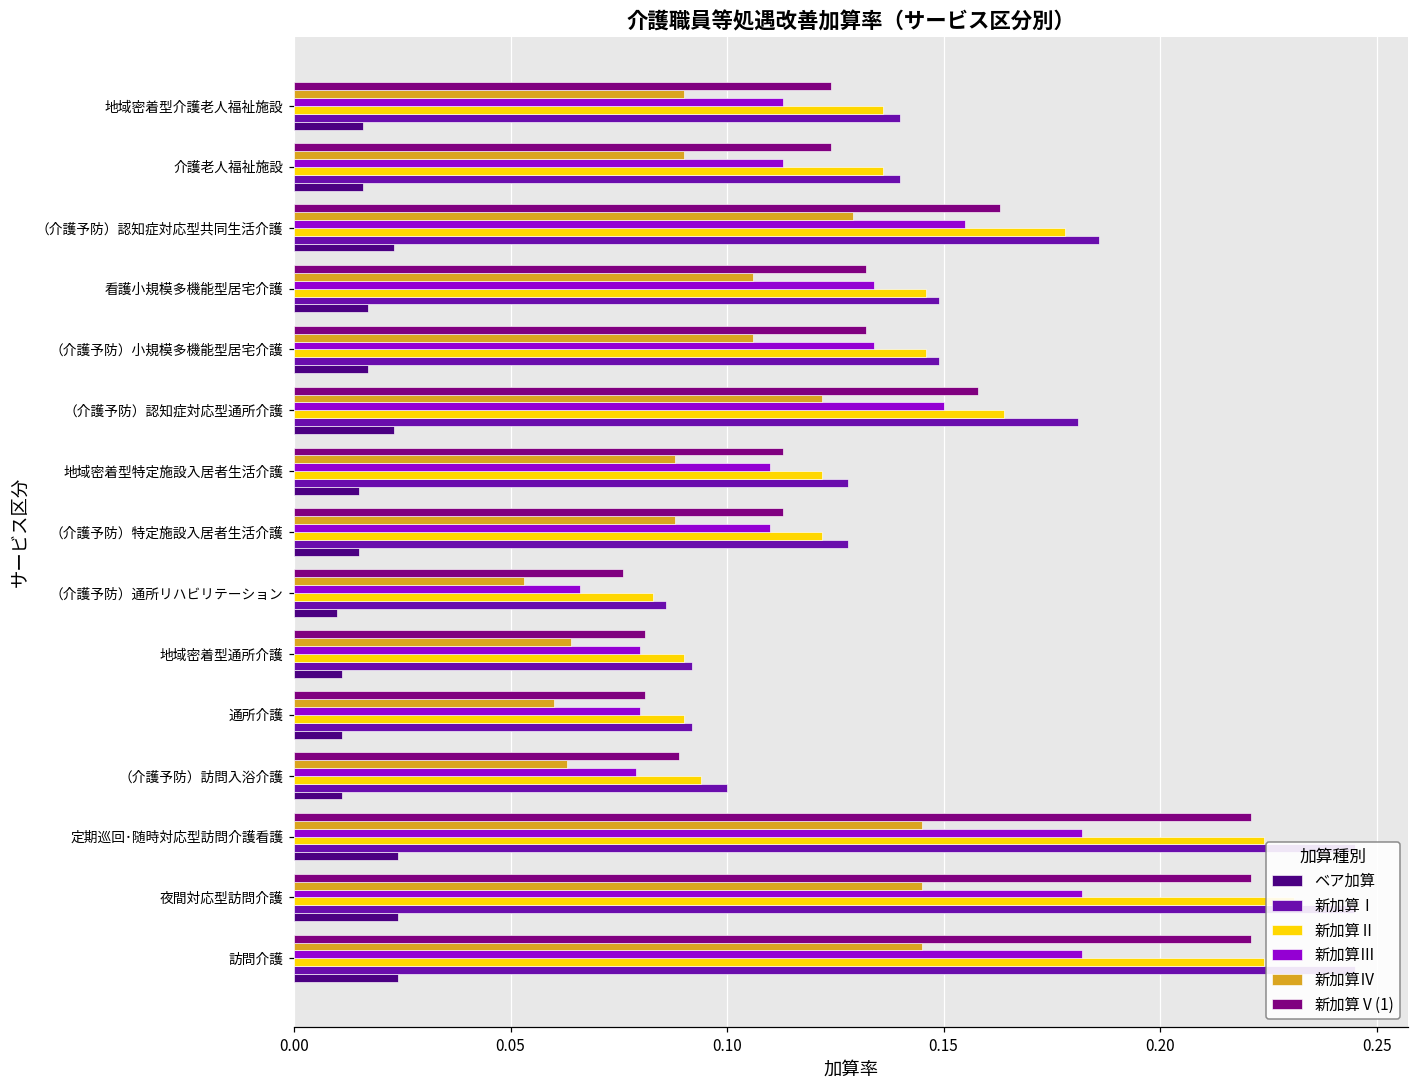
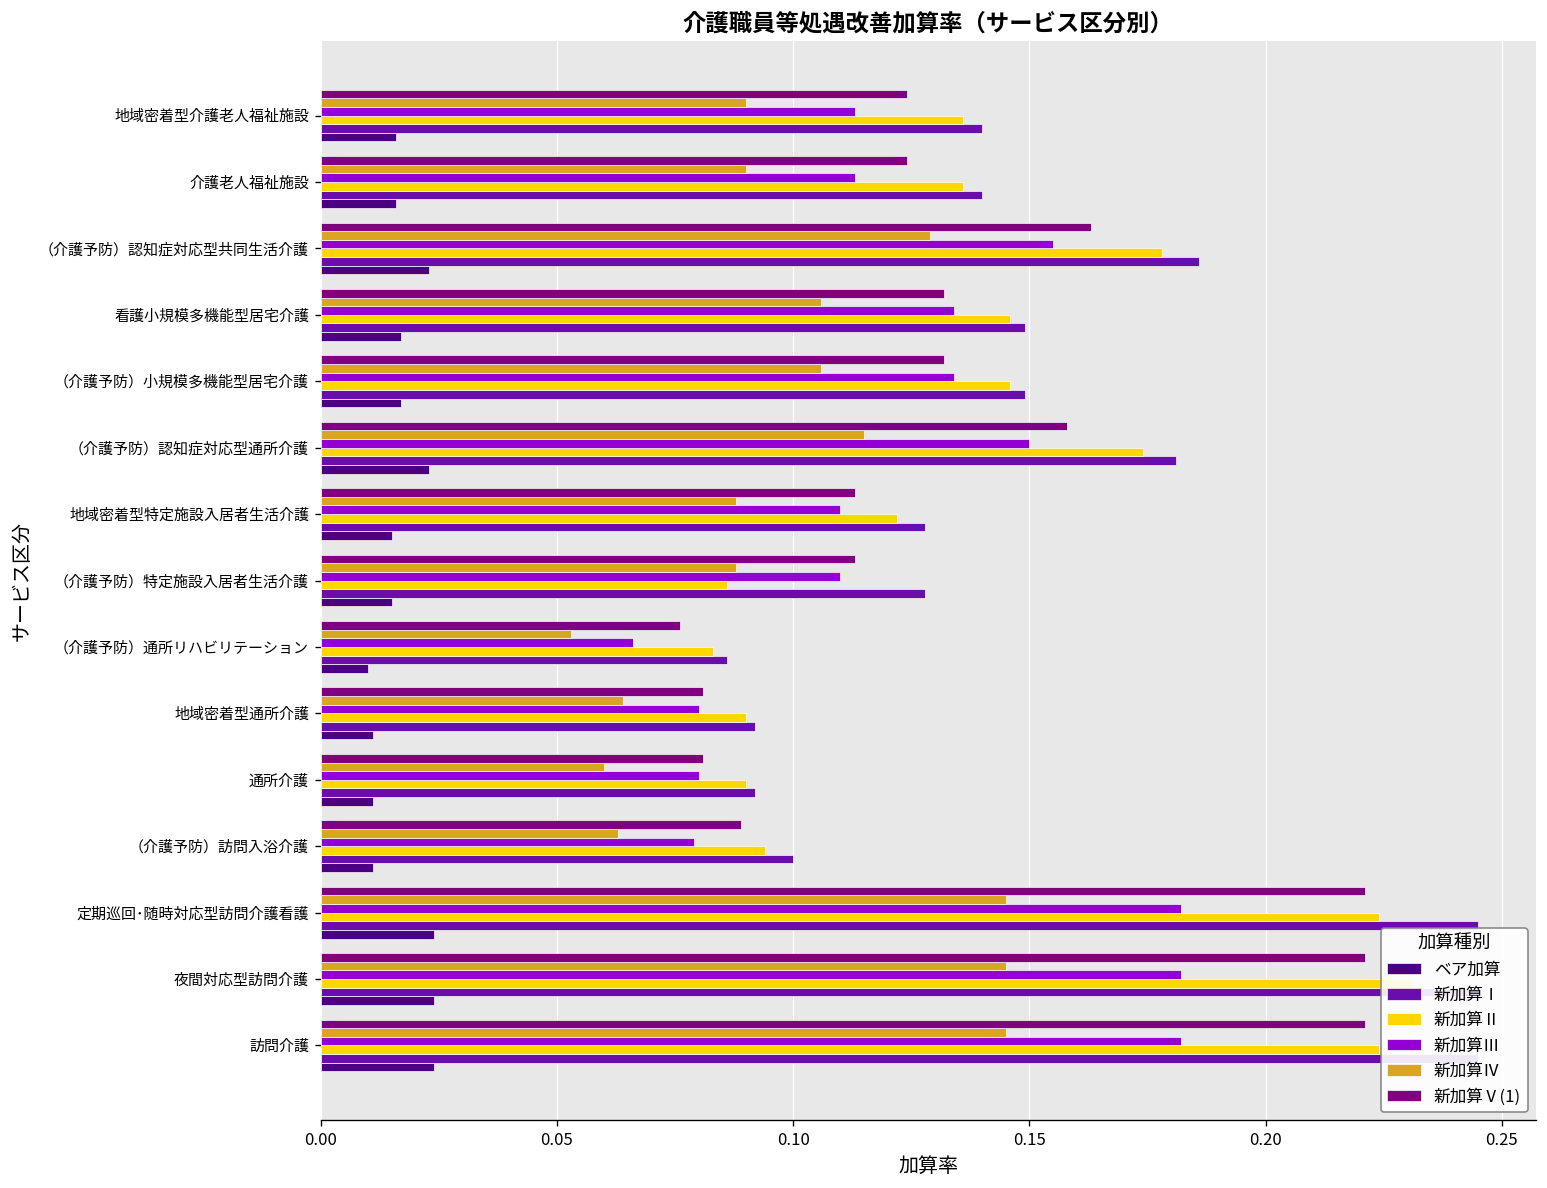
新加算Ⅳ, （介護予防）認知症対応型通所介護: 0.122 -> 0.115
新加算Ⅱ, （介護予防）認知症対応型通所介護: 0.164 -> 0.174
新加算Ⅱ, （介護予防）特定施設入居者生活介護: 0.122 -> 0.086
